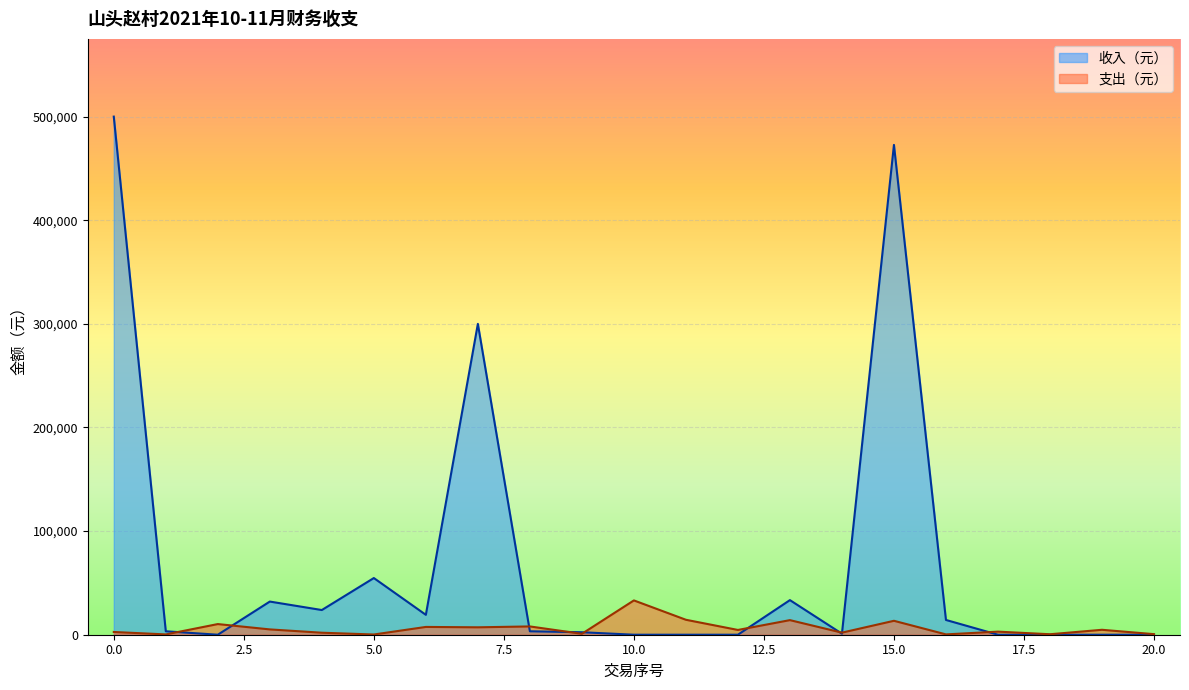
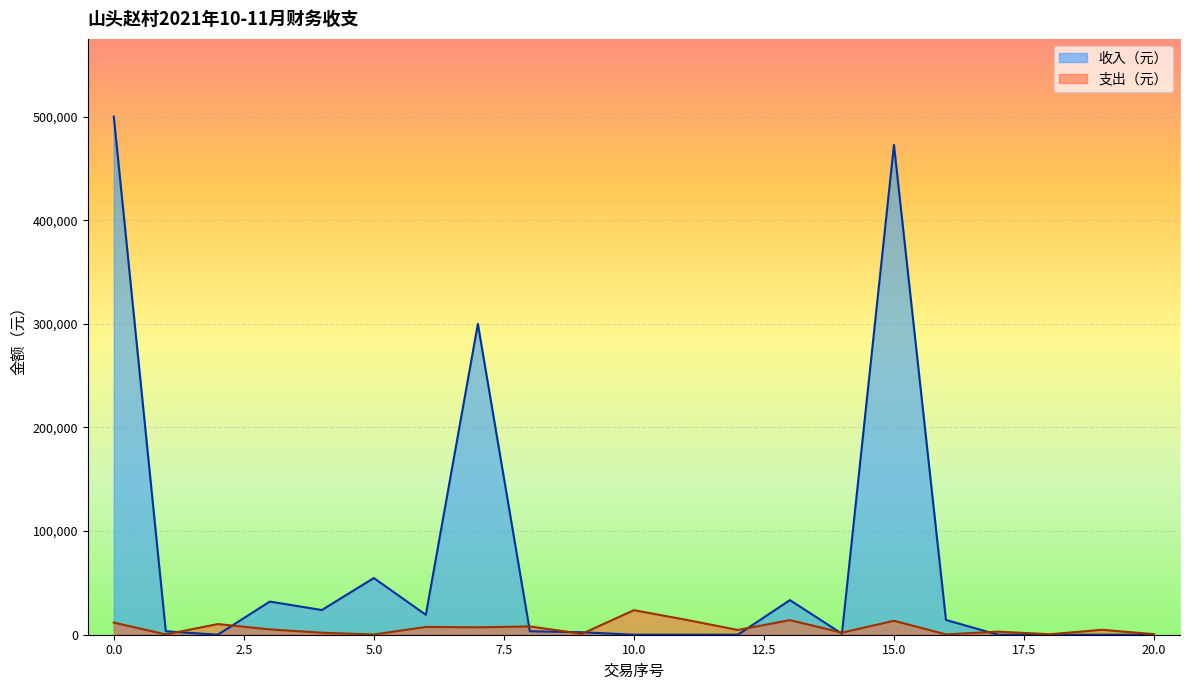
支出（元）, 0.0: 3,000 -> 12,000
支出（元）, 10.0: 33,000 -> 24,000
